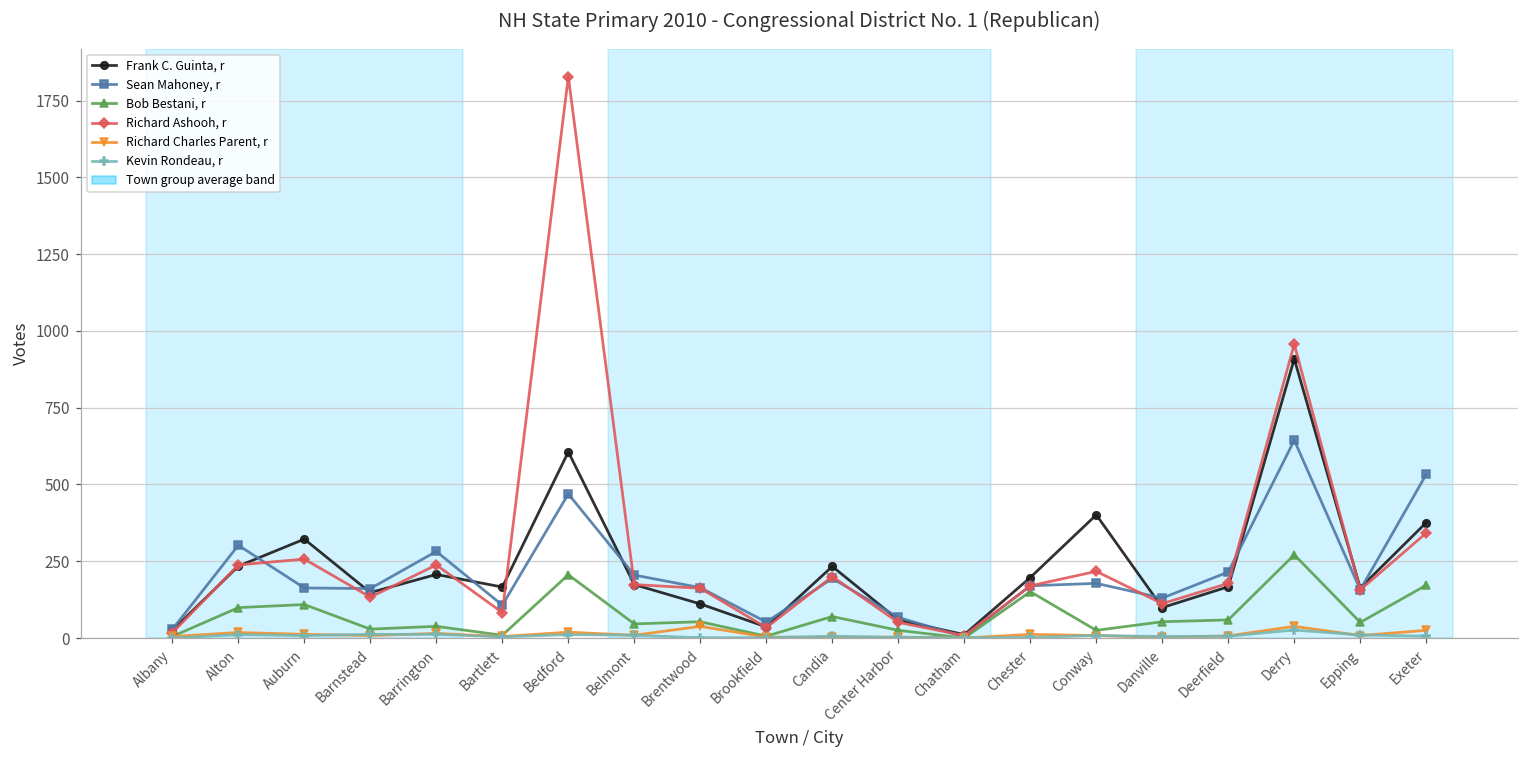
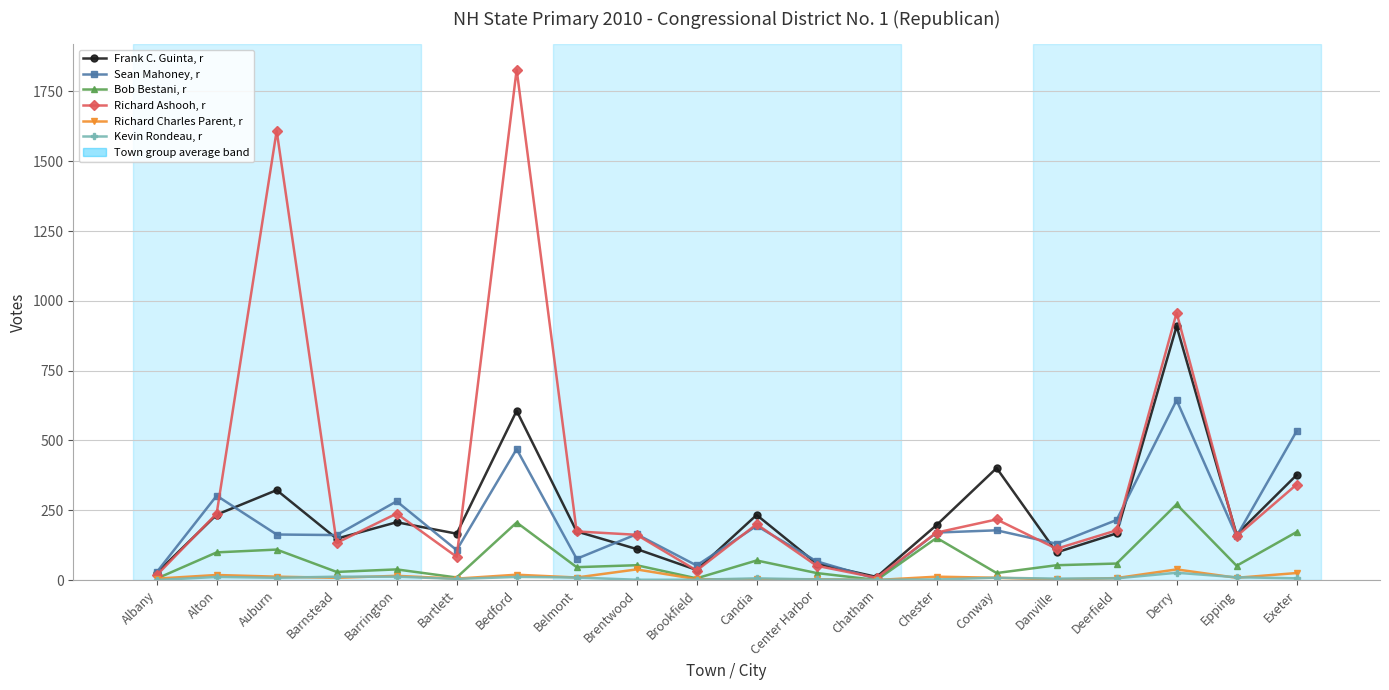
Richard Ashooh, r, Auburn: 260 -> 1610
Sean Mahoney, r, Belmont: 210 -> 80
